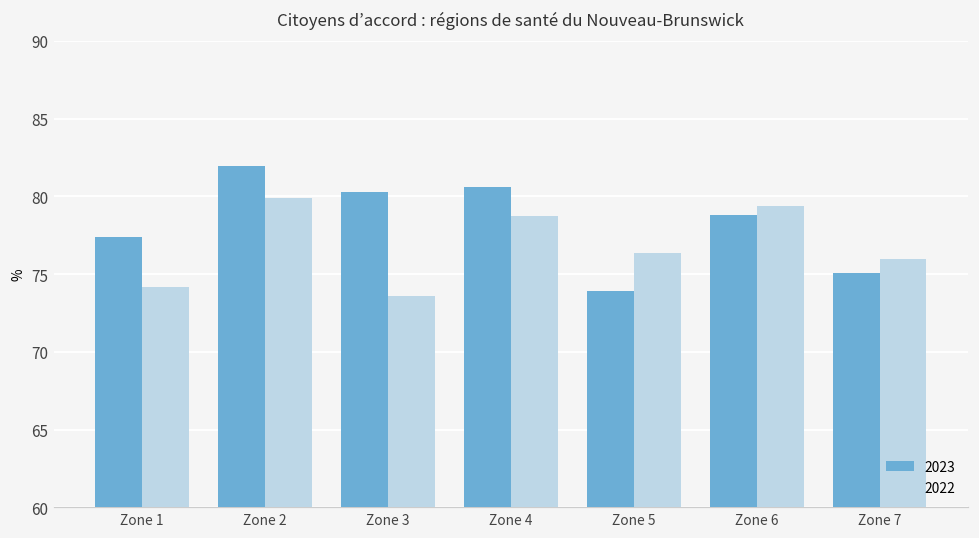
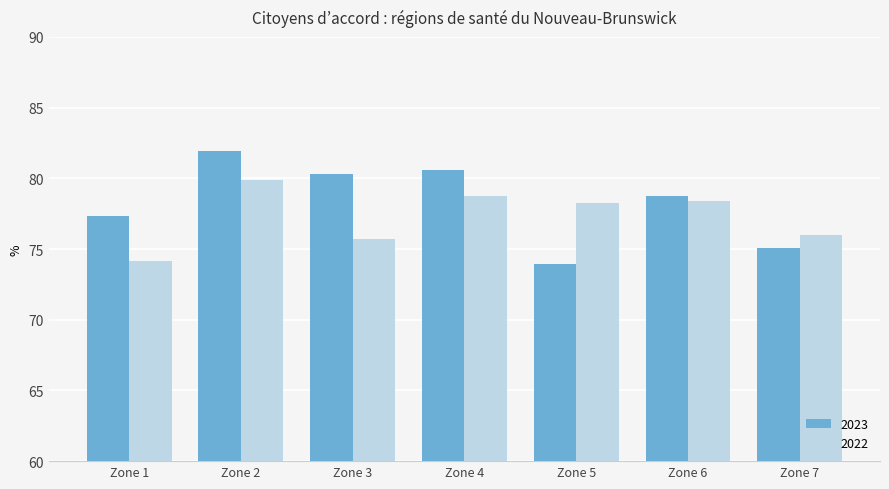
2022, Zone 3: 73.6 -> 75.7
2022, Zone 5: 76.4 -> 78.2
2022, Zone 6: 79.4 -> 78.4
